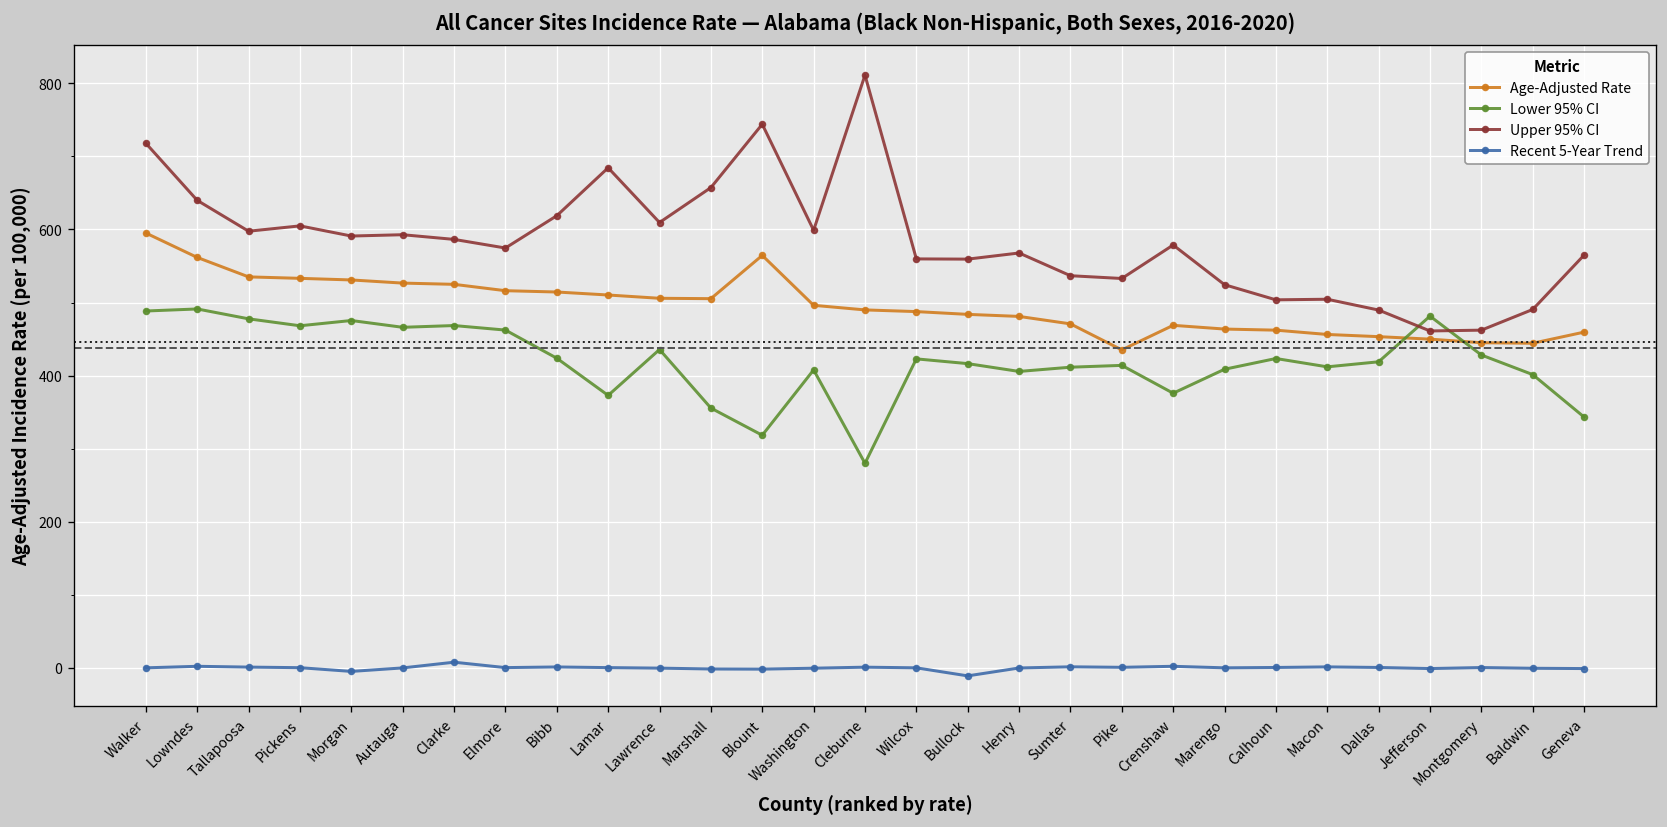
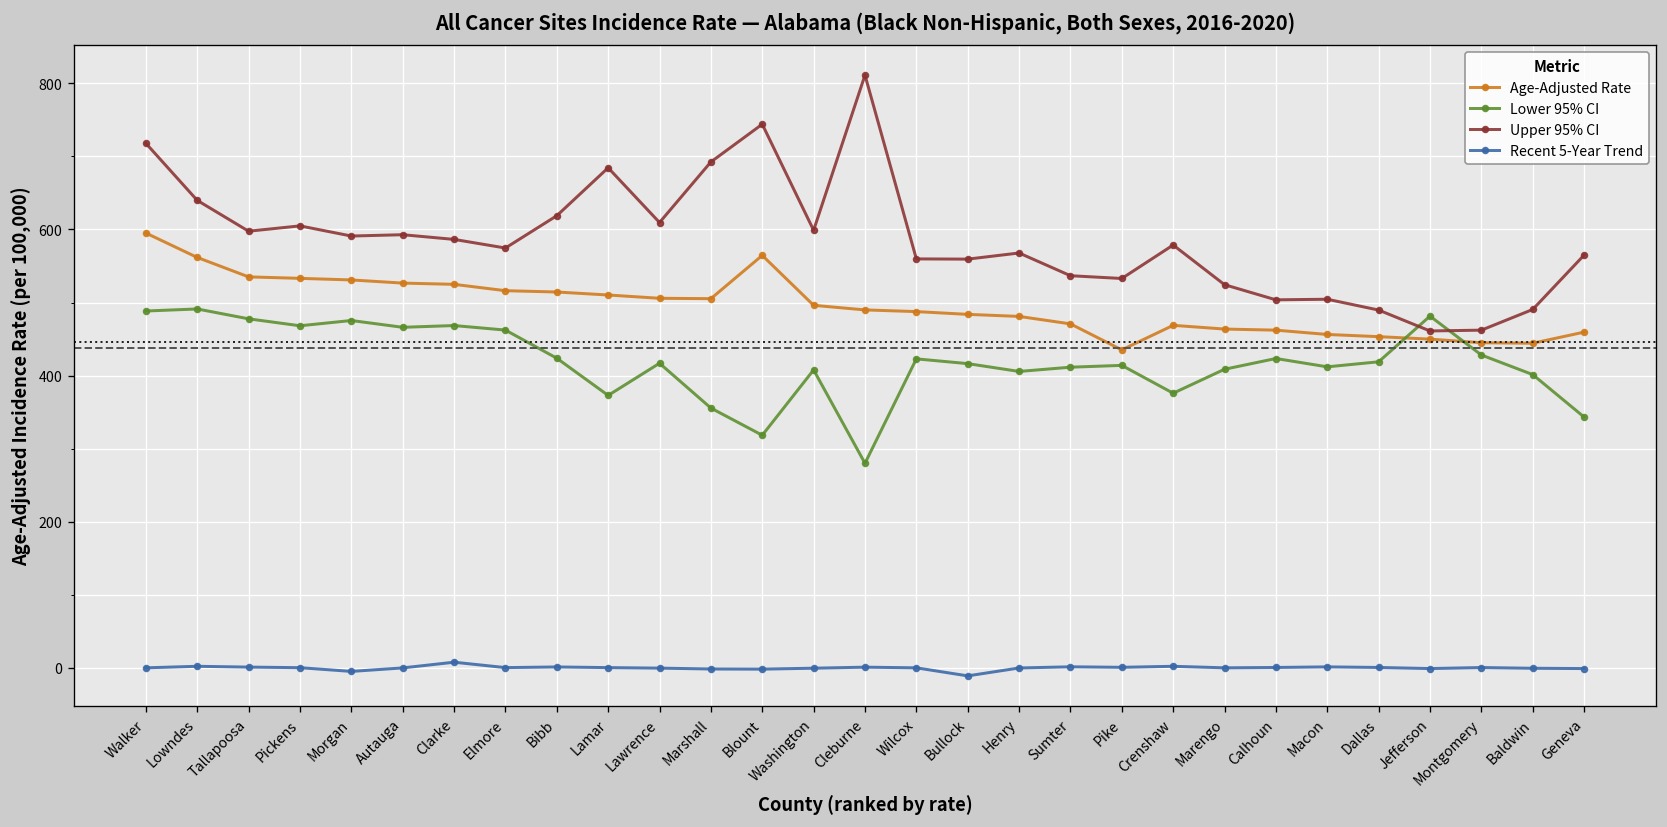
Lower 95% CI, Lawrence: 440 -> 420
Upper 95% CI, Marshall: 660 -> 690
